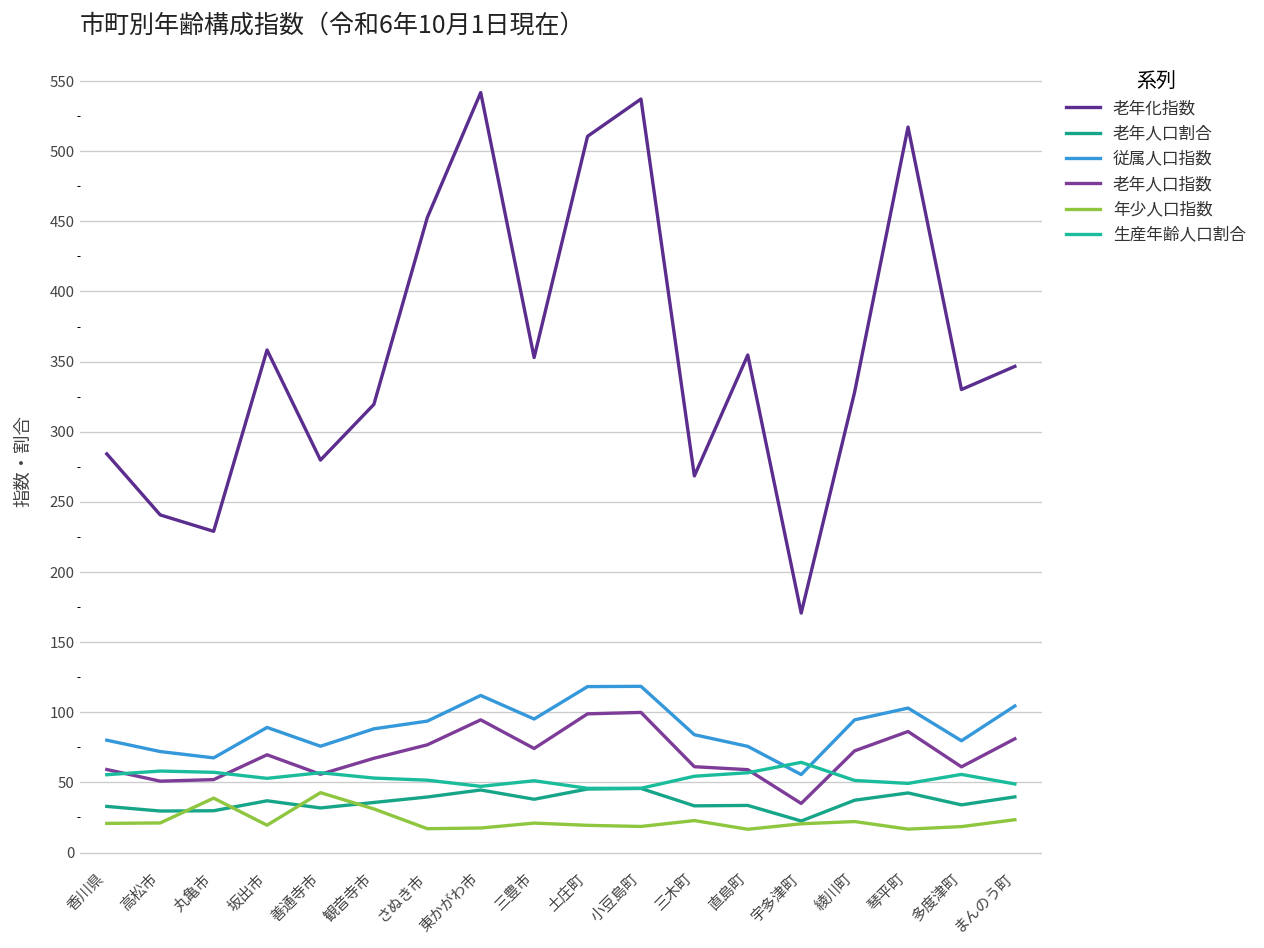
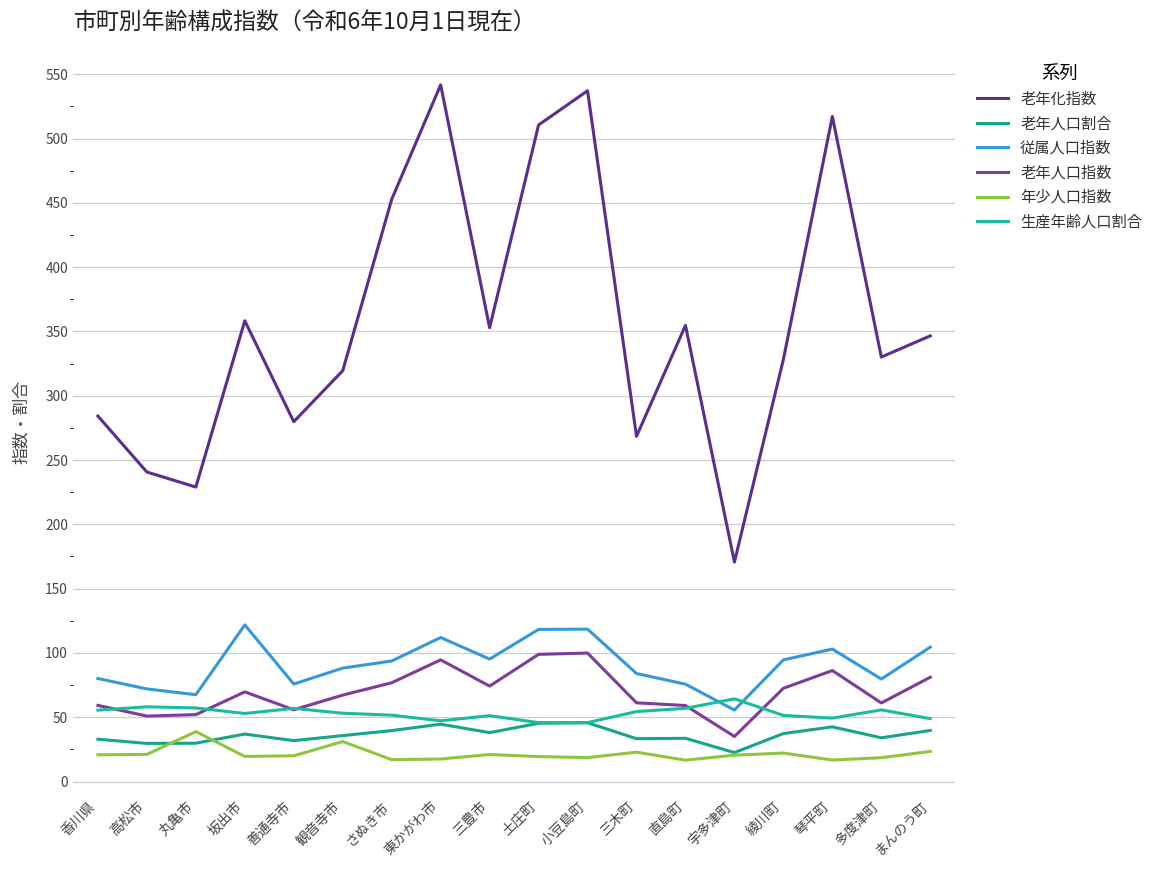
従属人口指数, 坂出市: 89 -> 122
年少人口指数, 善通寺市: 43 -> 20
